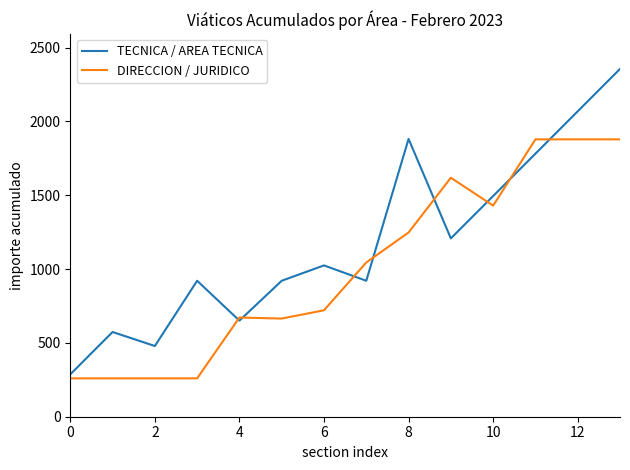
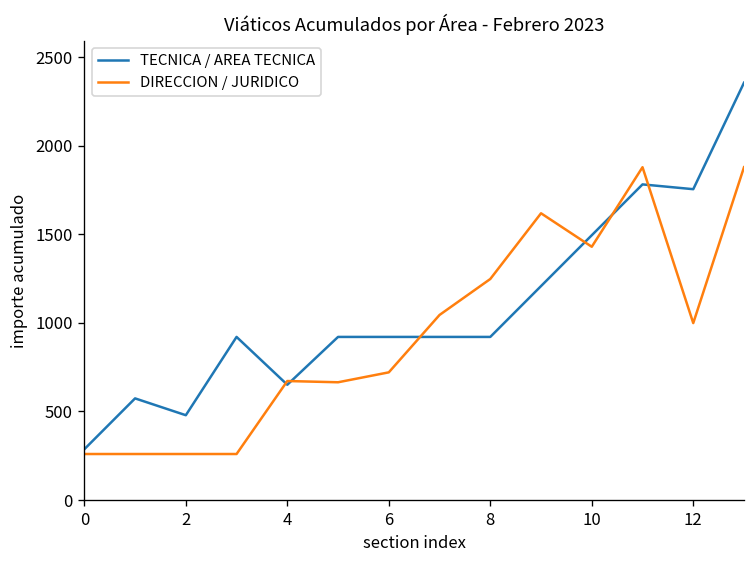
TECNICA / AREA TECNICA, 6: 1030 -> 920
TECNICA / AREA TECNICA, 8: 1880 -> 920
TECNICA / AREA TECNICA, 12: 2070 -> 1760
DIRECCION / JURIDICO, 12: 1880 -> 1000
